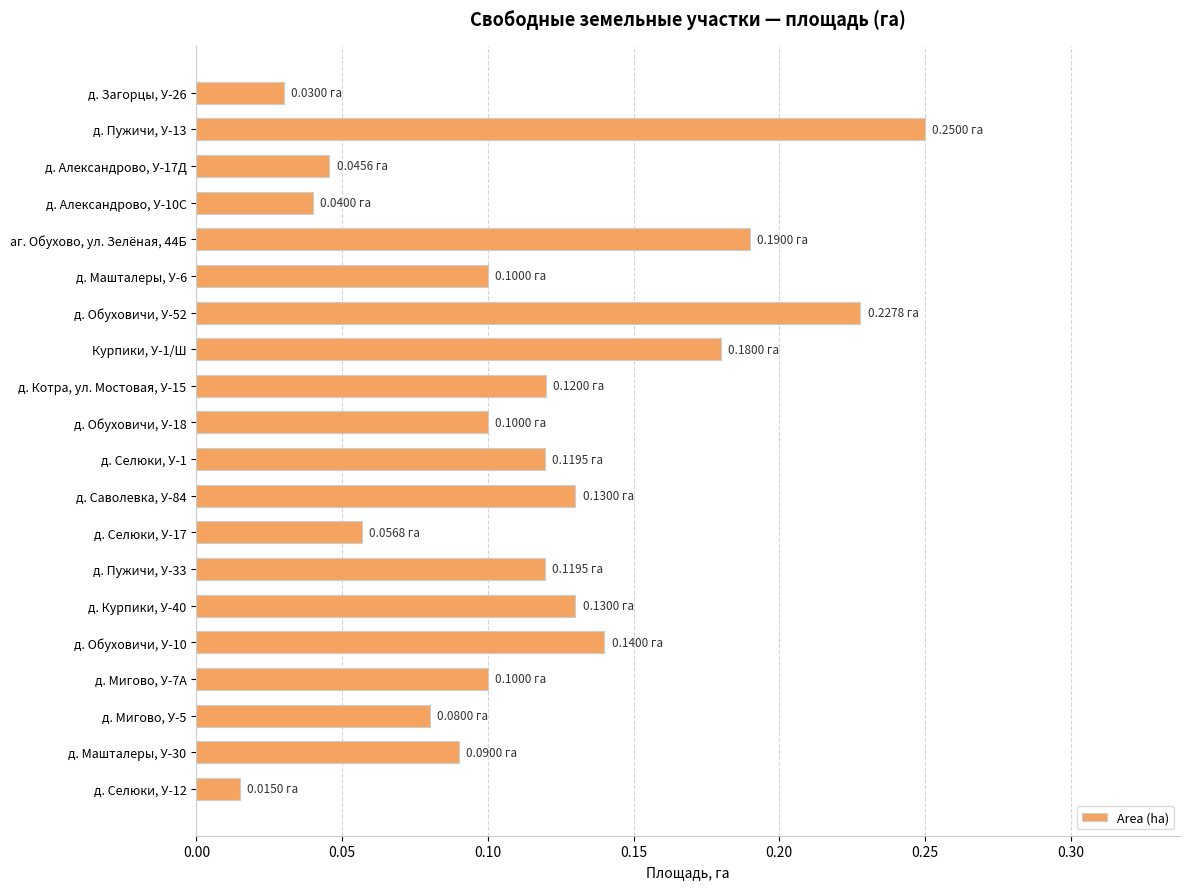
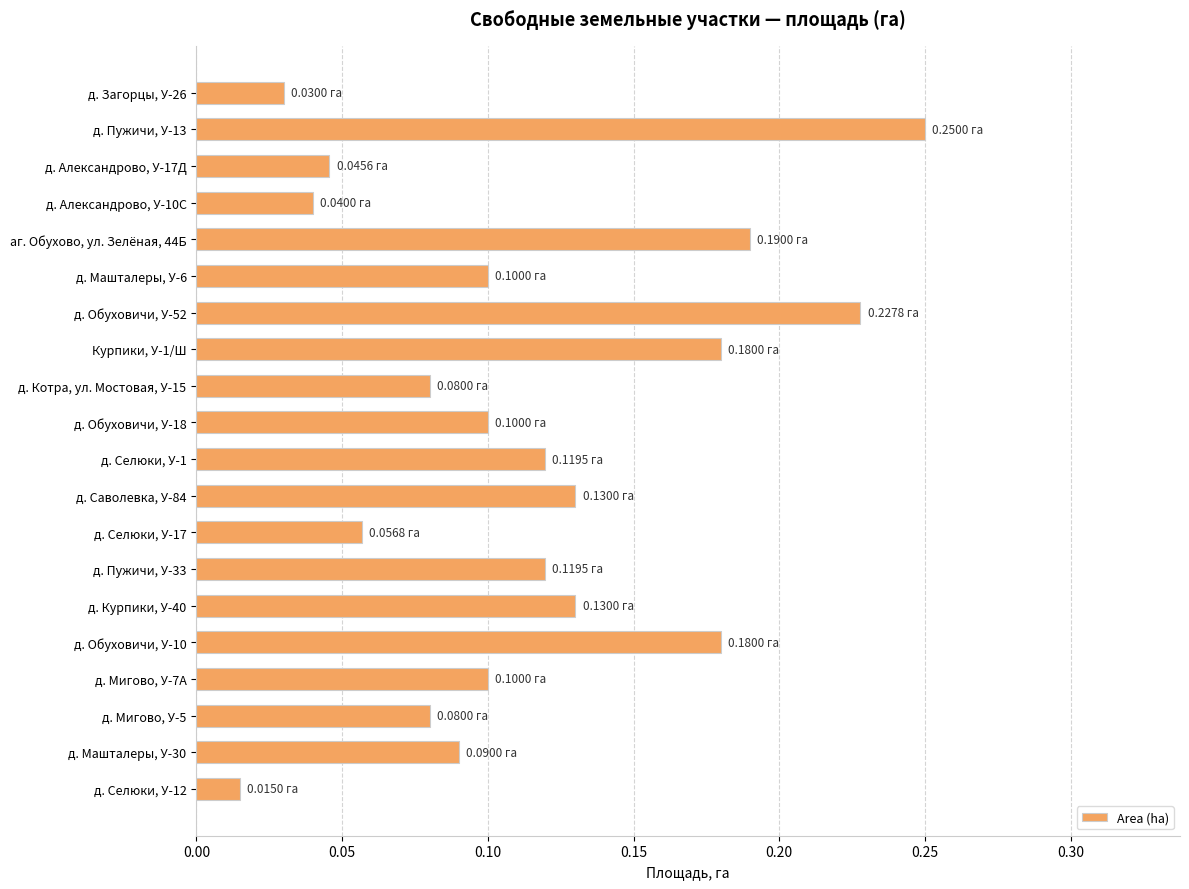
д. Котра, ул. Мостовая, У-15: 0.1200 -> 0.0800
д. Обуховичи, У-10: 0.1400 -> 0.1800
